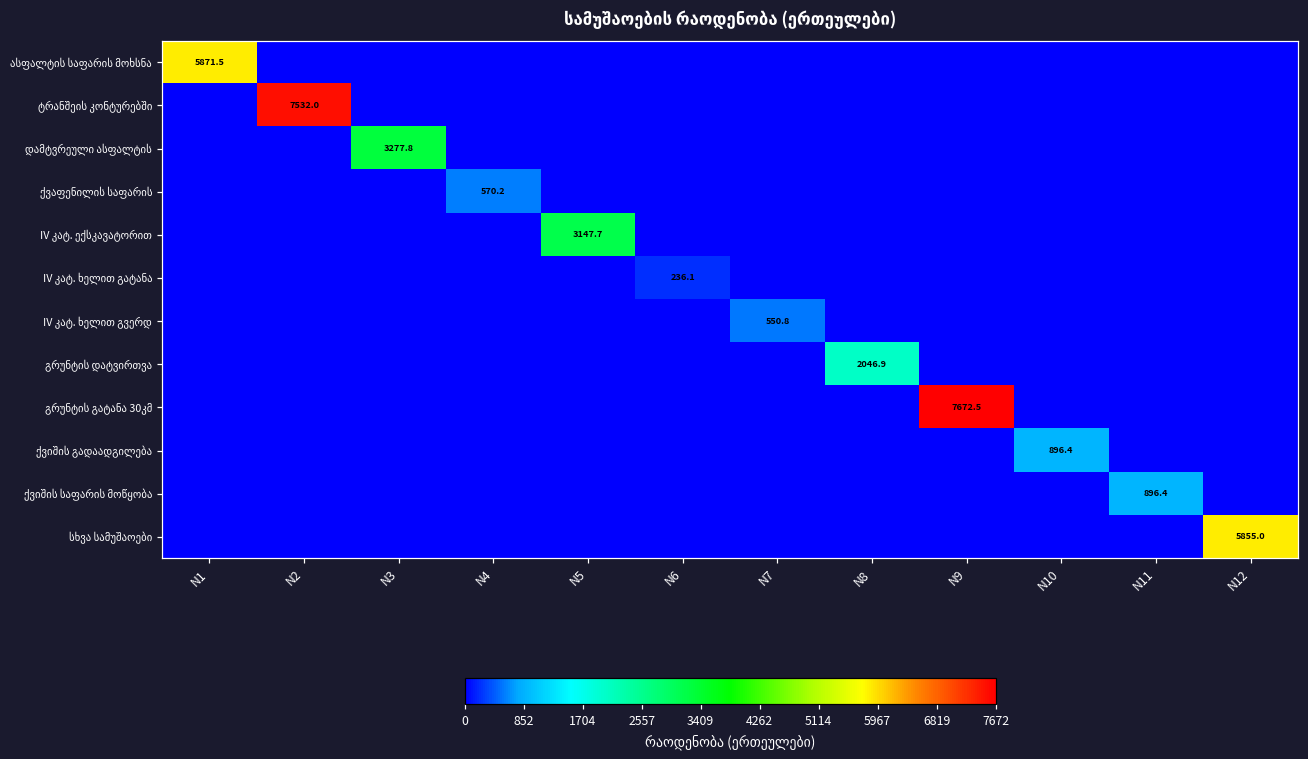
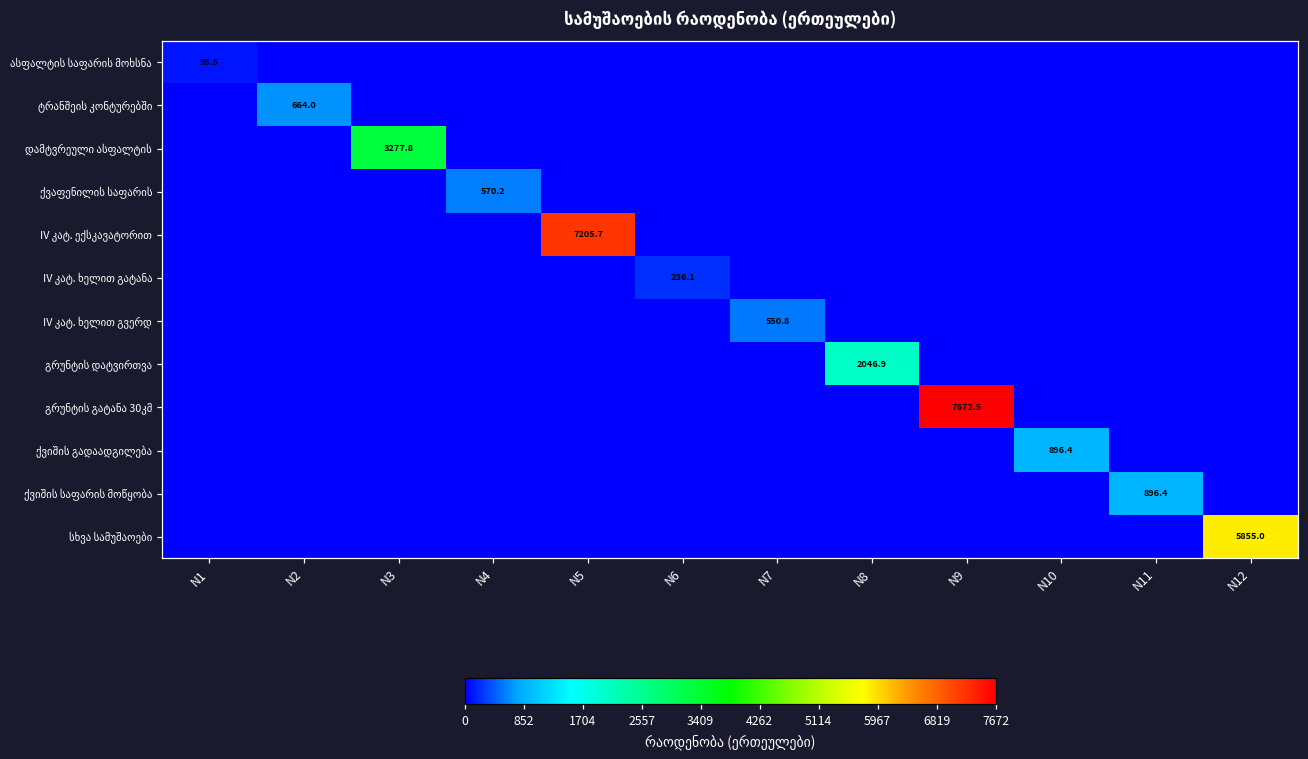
ასფალტის საფარის მოხსნა, N1: 5871.5 -> 95.5
ტრანშეის კონტურებში, N2: 7532.0 -> 664.0
IV კატ. ექსკავატორით, N5: 3147.7 -> 7205.7
